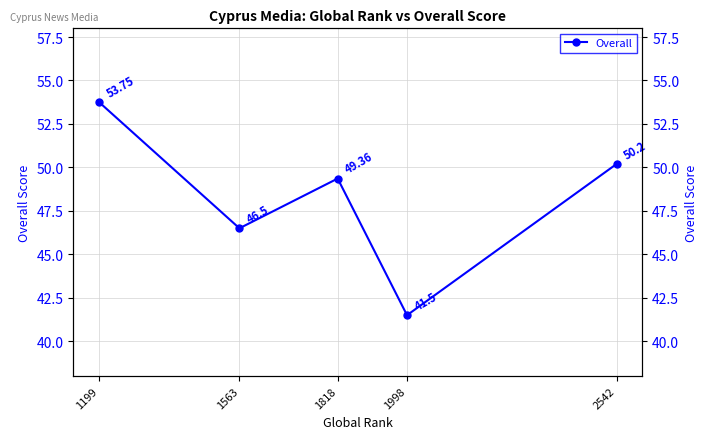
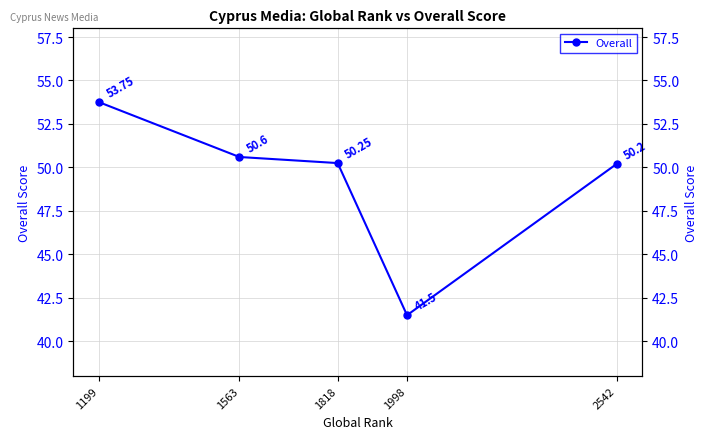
1563: 46.5 -> 50.6
1818: 49.36 -> 50.25
